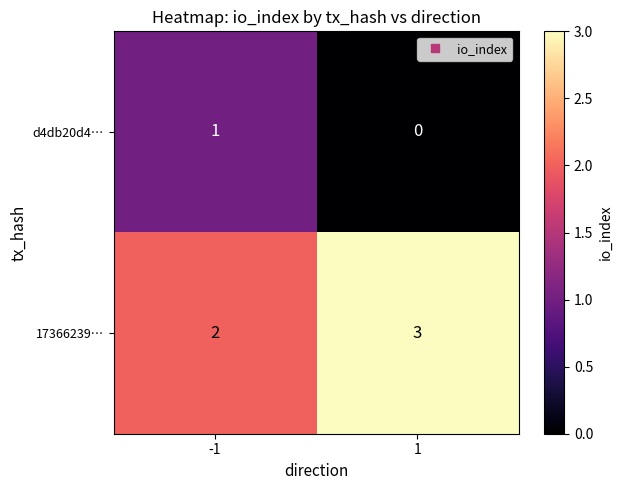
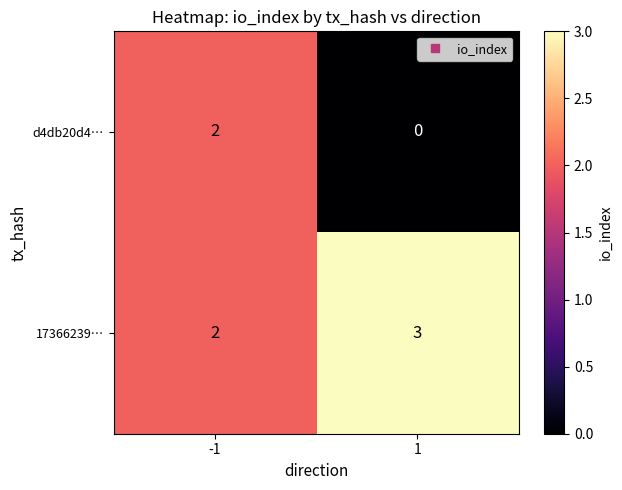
d4db20d4…, -1: 1 -> 2
